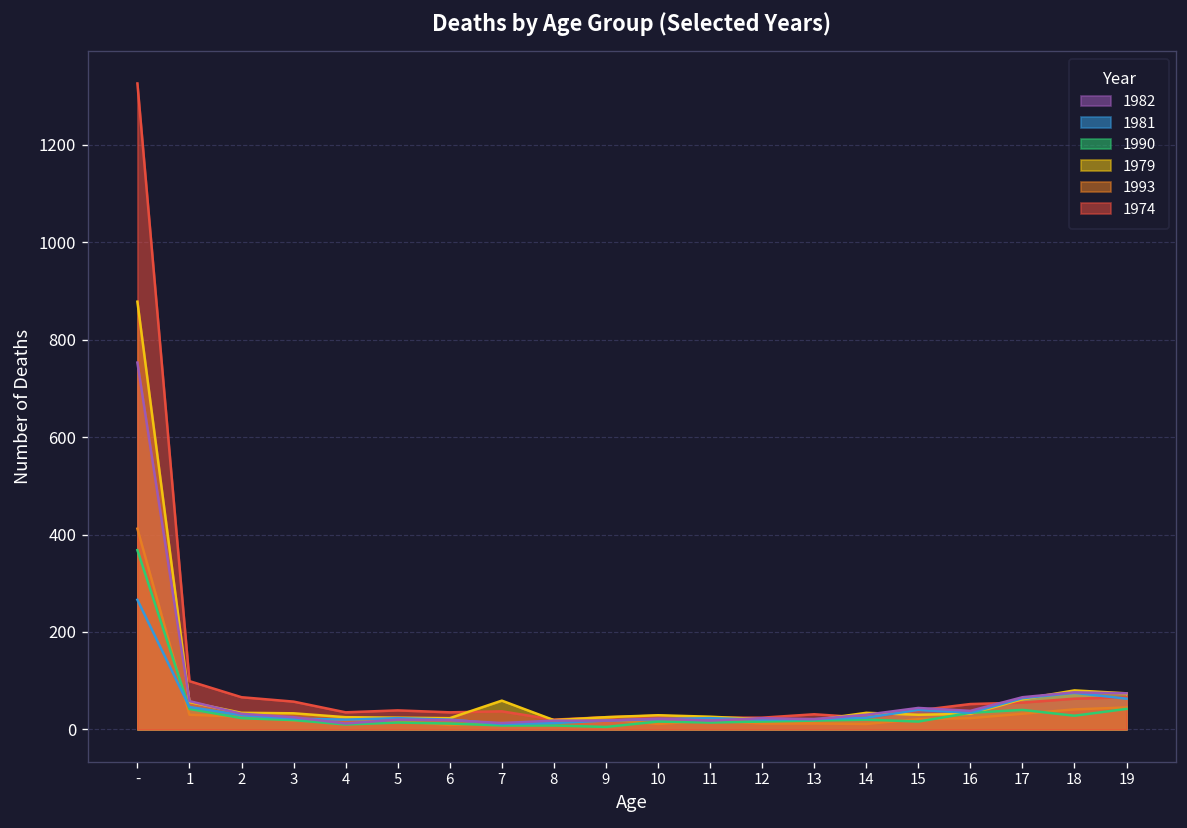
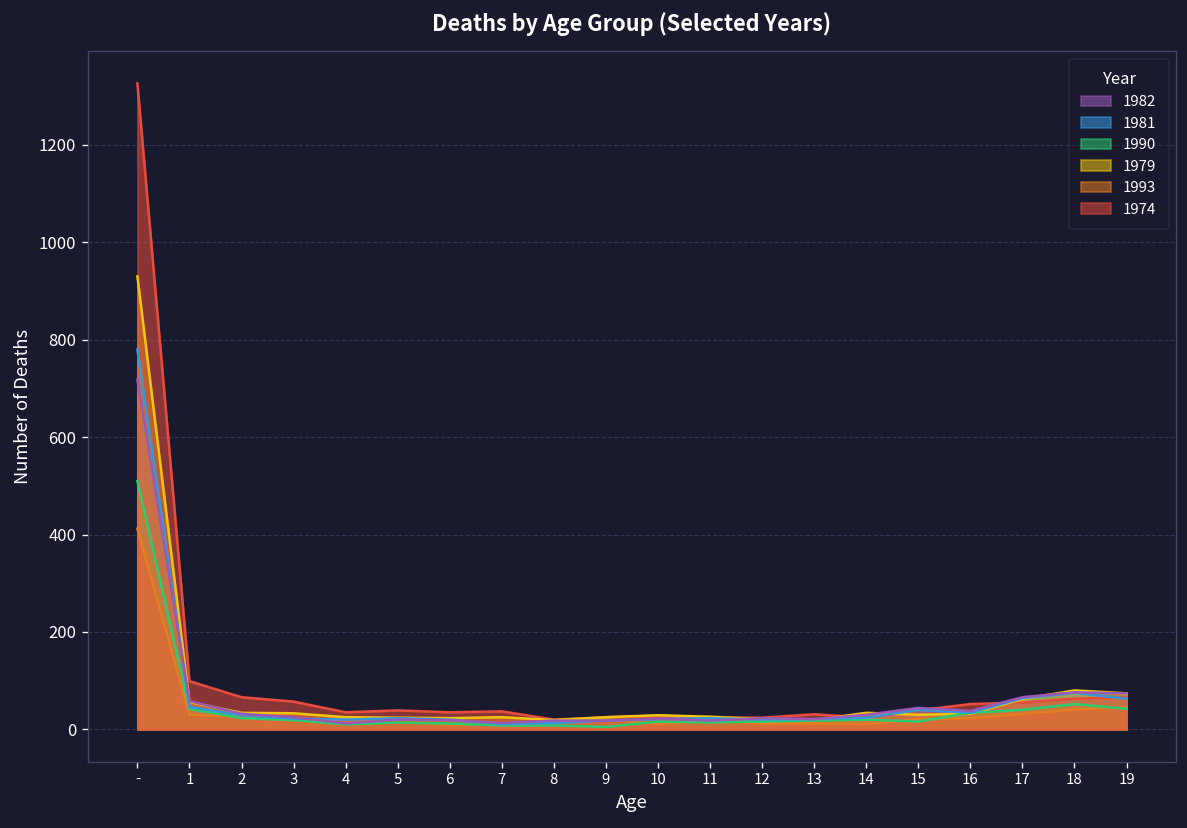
1982, -: 750 -> 720
1981, -: 270 -> 780
1990, -: 370 -> 510
1979, -: 880 -> 930
1979, 7: 60 -> 30
1990, 18: 30 -> 50
